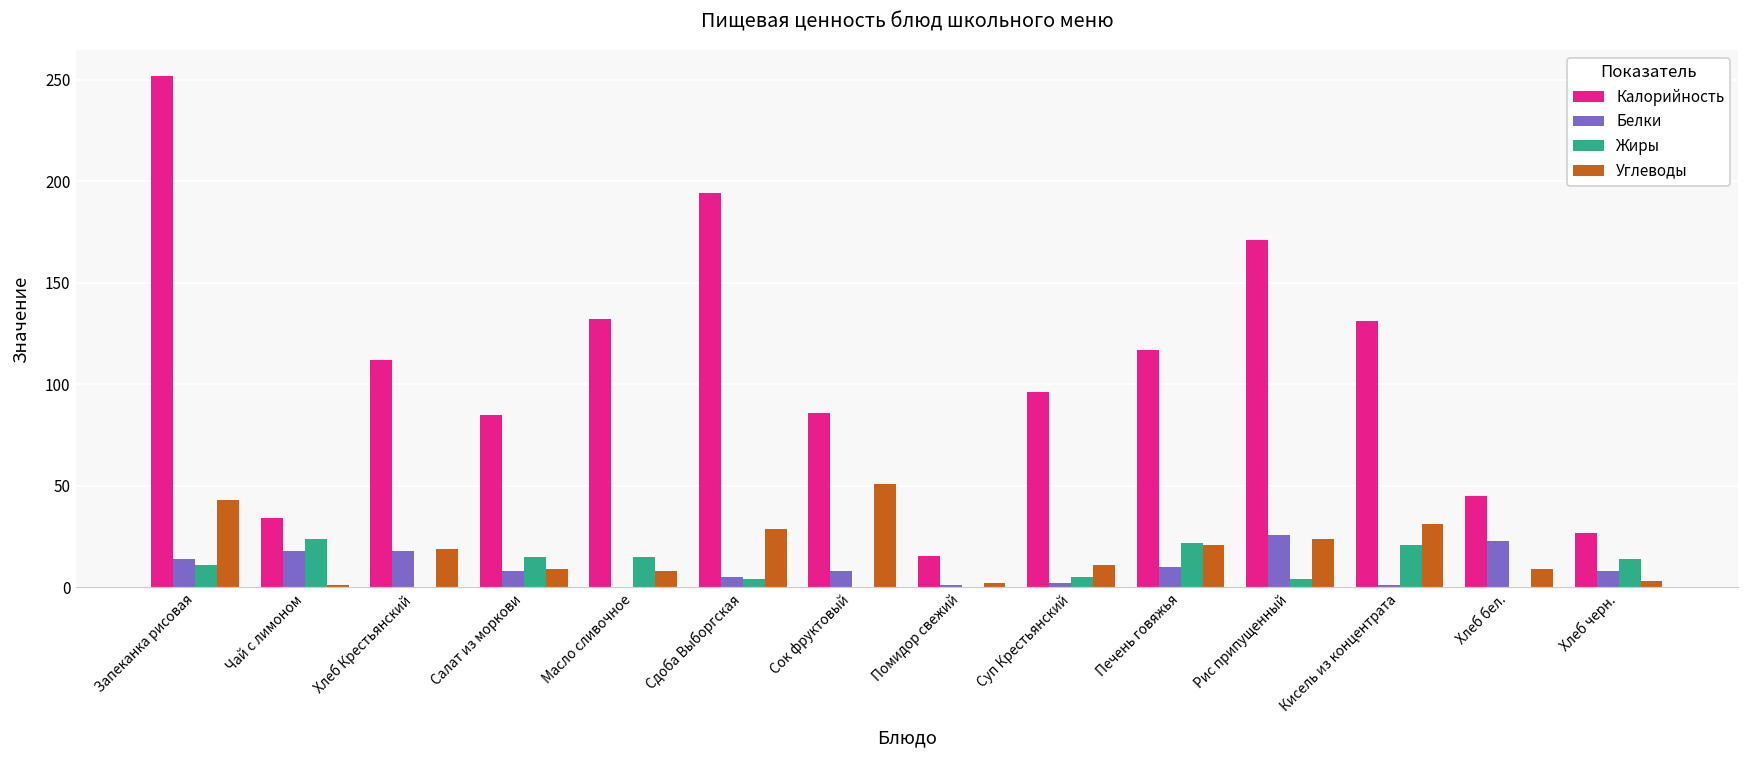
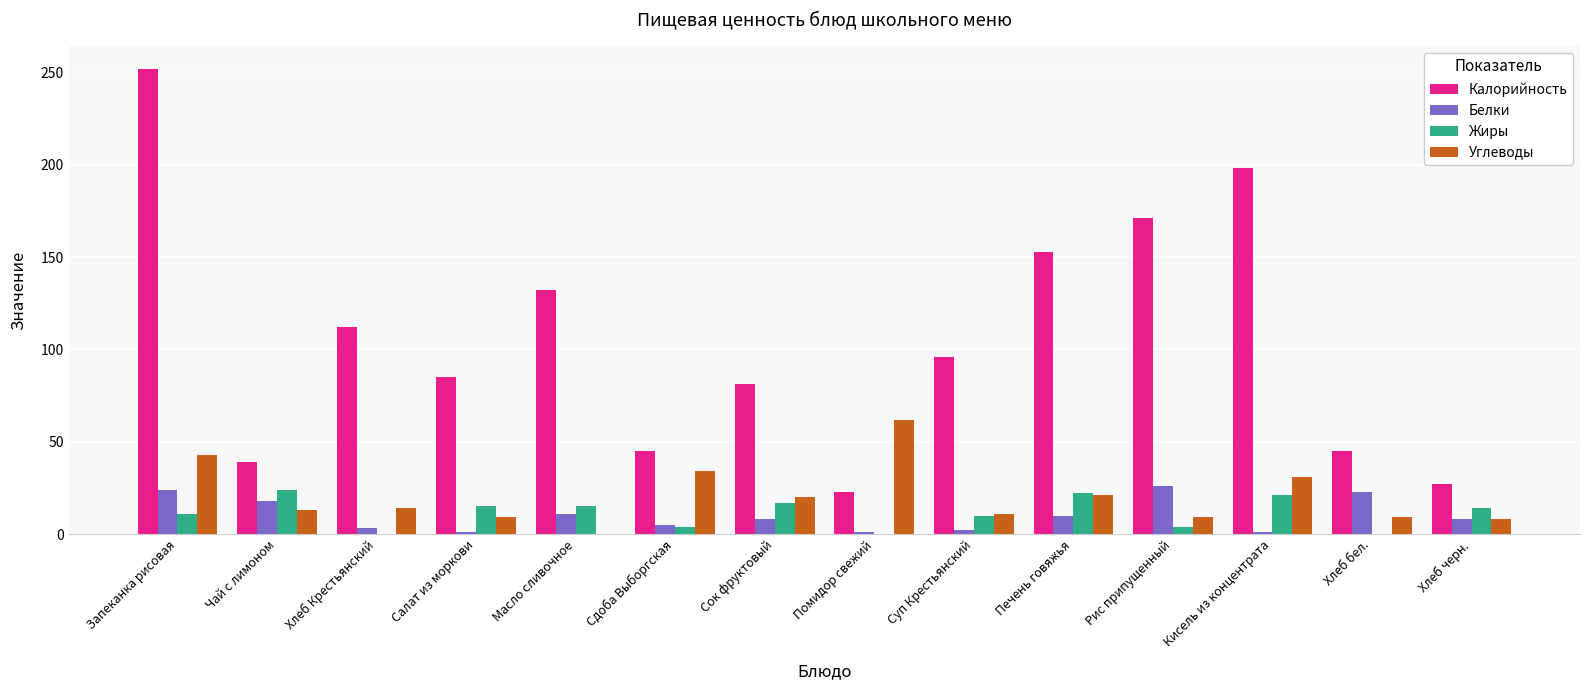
Белки, Запеканка рисовая: 14 -> 24
Калорийность, Чай с лимоном: 34 -> 39
Углеводы, Чай с лимоном: 1 -> 13
Белки, Хлеб Крестьянский: 18 -> 3
Углеводы, Хлеб Крестьянский: 19 -> 14
Белки, Салат из моркови: 8 -> 1
Белки, Масло сливочное: 0 -> 11
Углеводы, Масло сливочное: 8 -> 0
Калорийность, Сдоба Выборгская: 194 -> 45
Углеводы, Сдоба Выборгская: 29 -> 34
Калорийность, Сок фруктовый: 86 -> 81
Жиры, Сок фруктовый: 0 -> 17
Углеводы, Сок фруктовый: 51 -> 20
Калорийность, Помидор свежий: 16 -> 23
Углеводы, Помидор свежий: 2 -> 62
Жиры, Суп Крестьянский: 5 -> 10
Калорийность, Печень говяжья: 117 -> 153
Углеводы, Рис припущенный: 24 -> 9
Калорийность, Кисель из концентрата: 131 -> 198
Углеводы, Хлеб черн.: 3 -> 8
